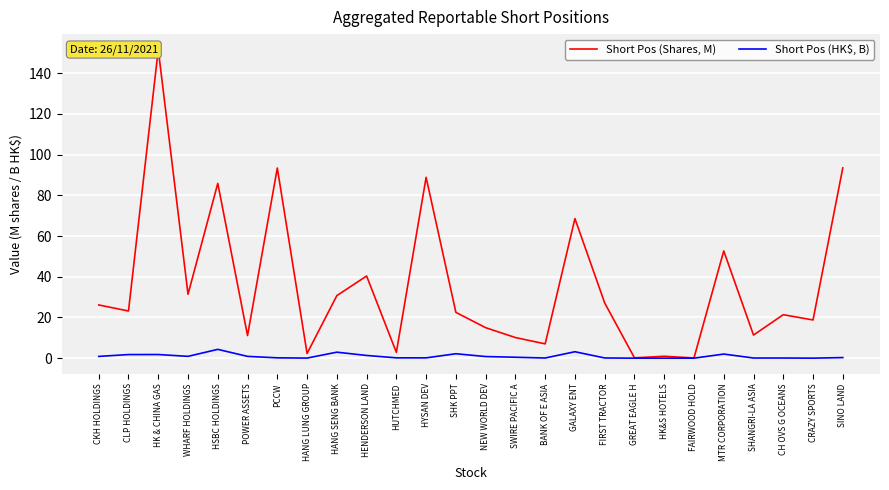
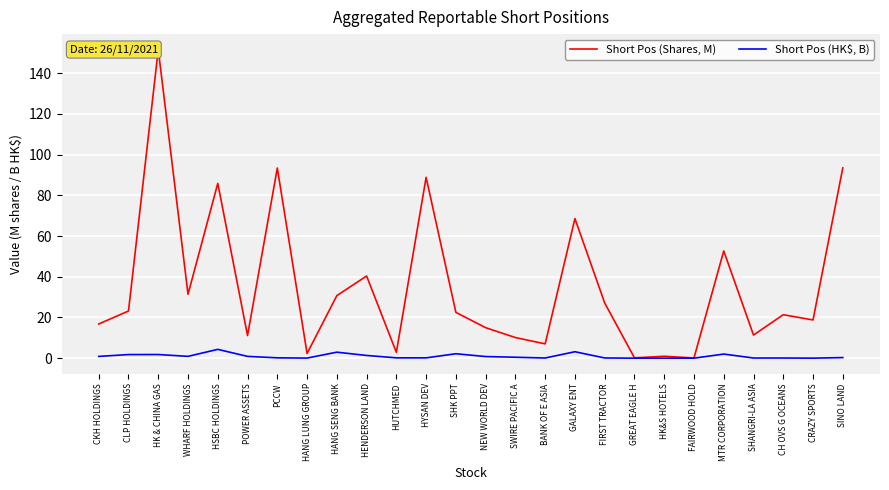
Short Pos (Shares, M), CKH HOLDINGS: 26 -> 17
